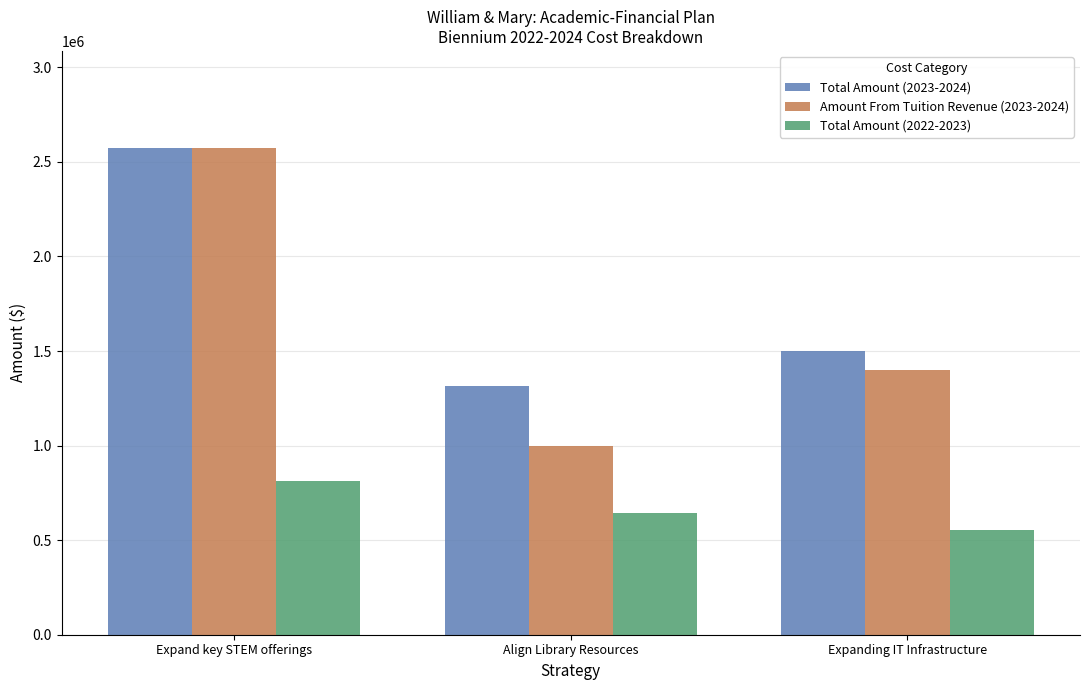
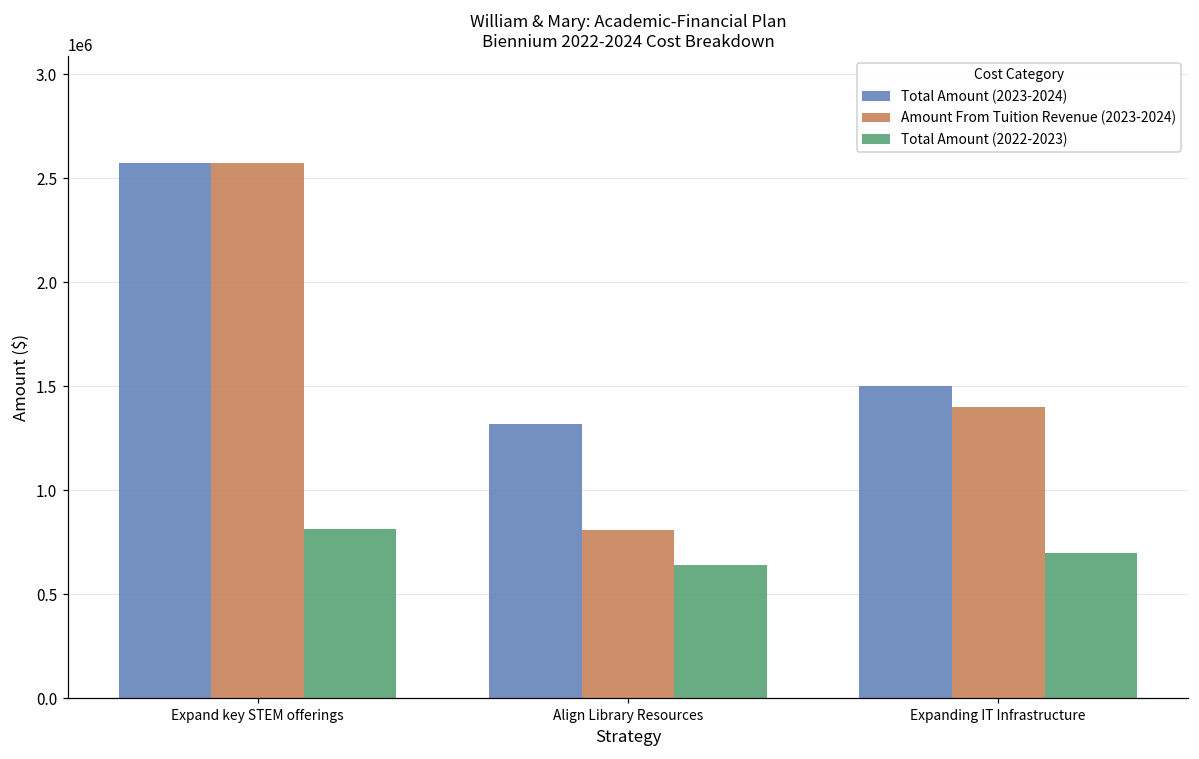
Amount From Tuition Revenue (2023-2024), Align Library Resources: 1000000 -> 810000
Total Amount (2022-2023), Expanding IT Infrastructure: 550000 -> 700000
